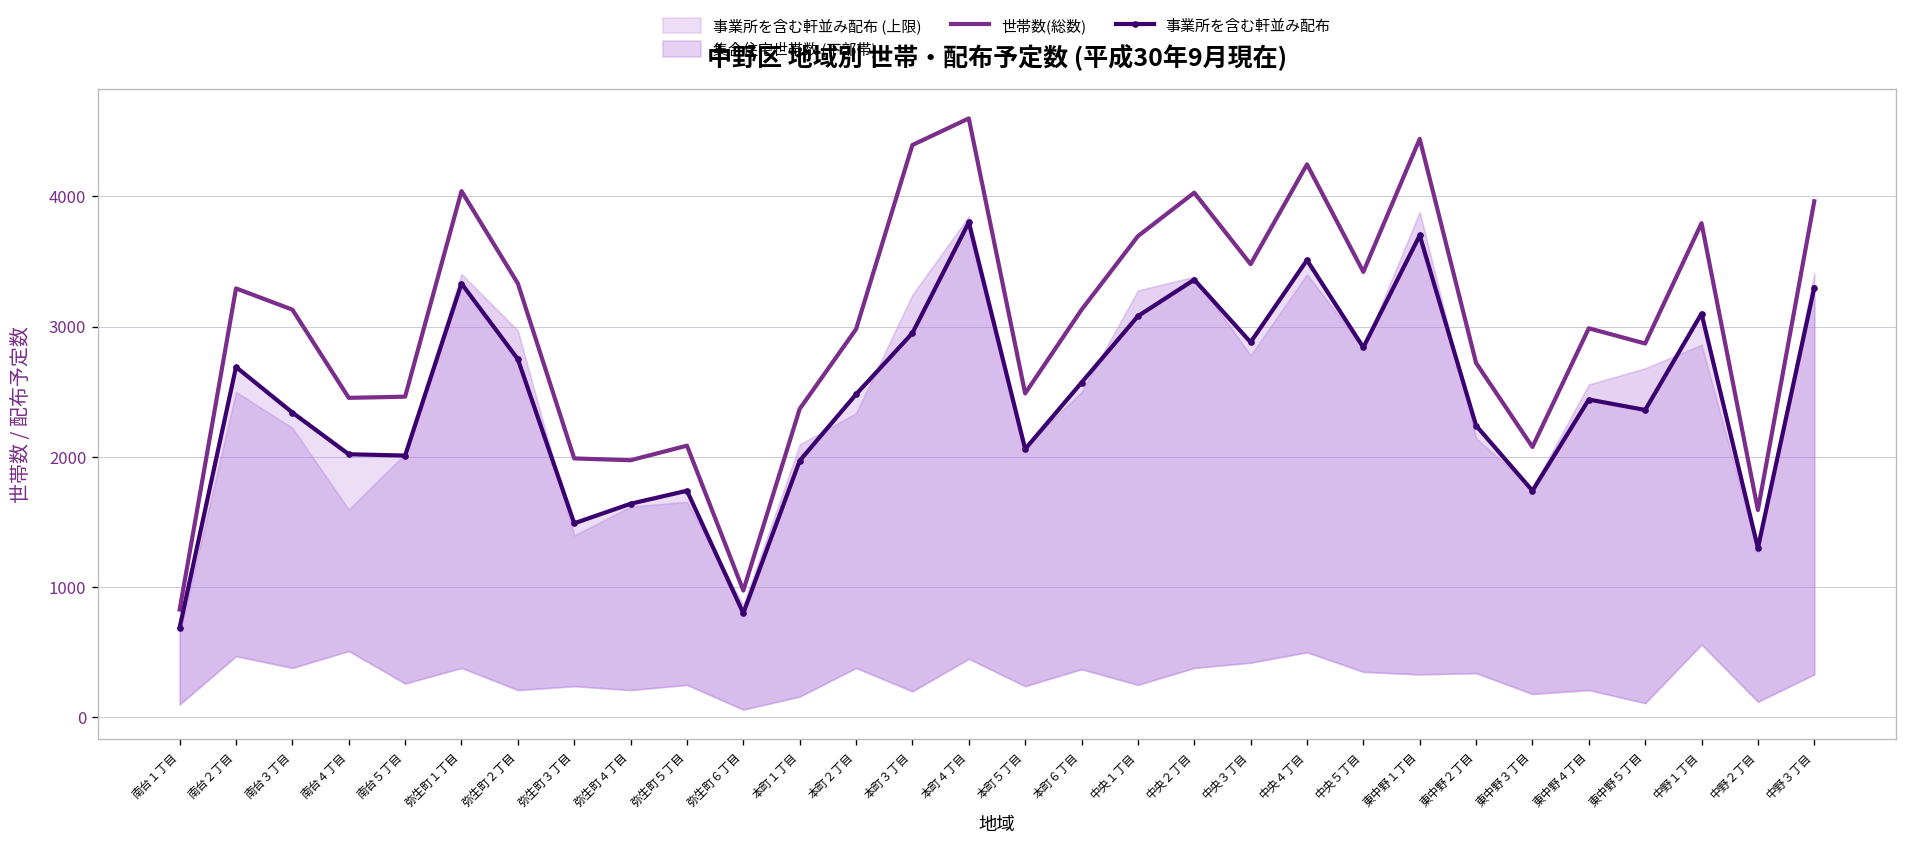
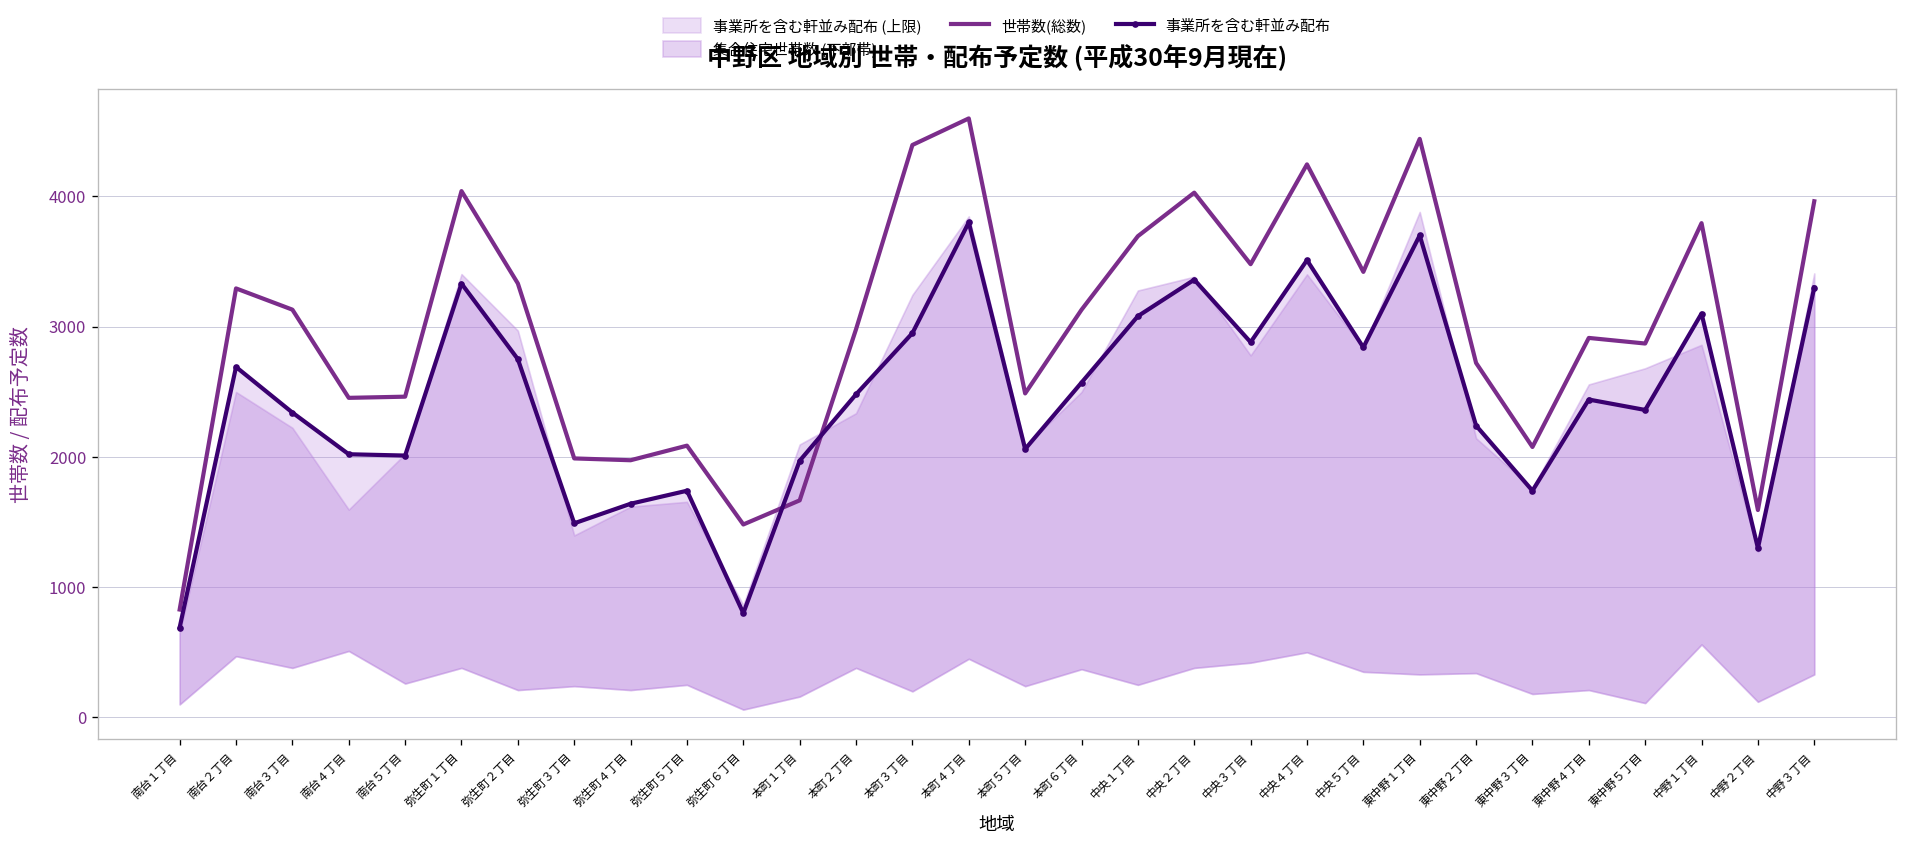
世帯数(総数), 弥生町６丁目: 970 -> 1480
世帯数(総数), 本町１丁目: 2370 -> 1670
世帯数(総数), 東中野４丁目: 2990 -> 2910
